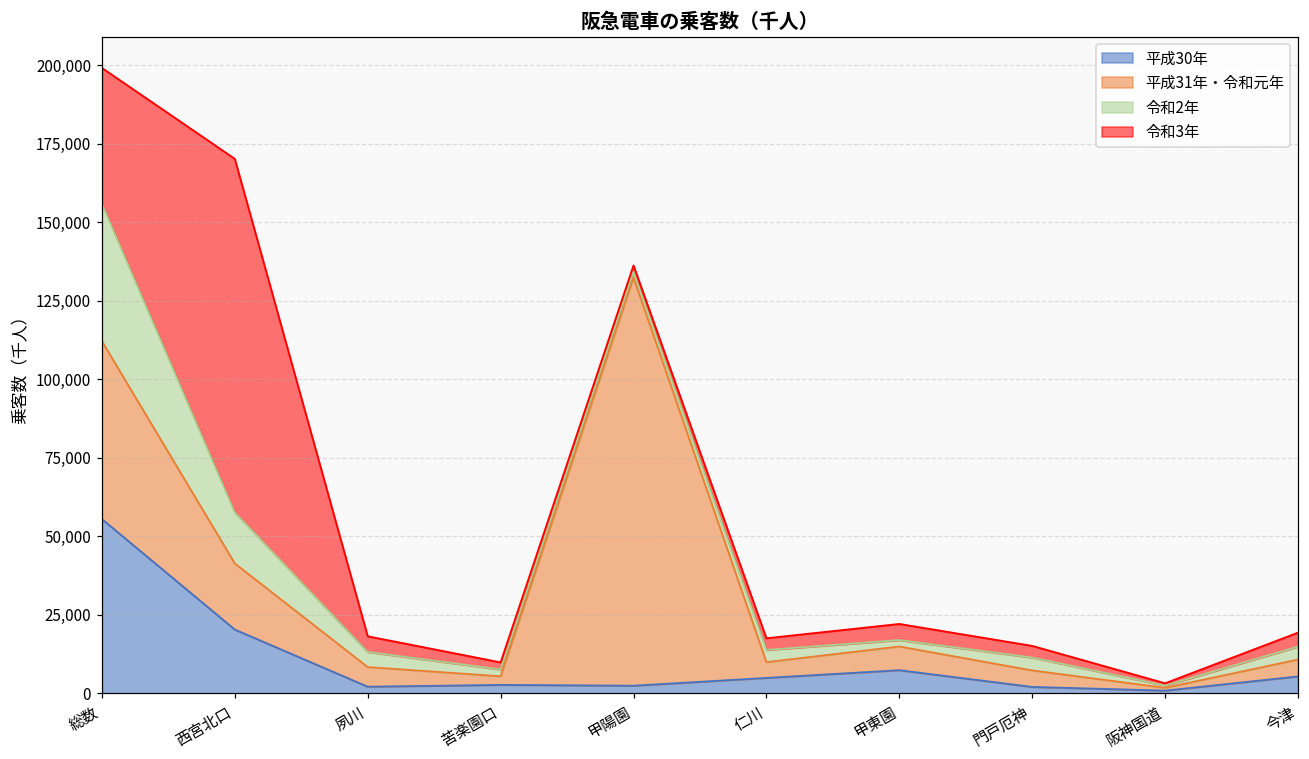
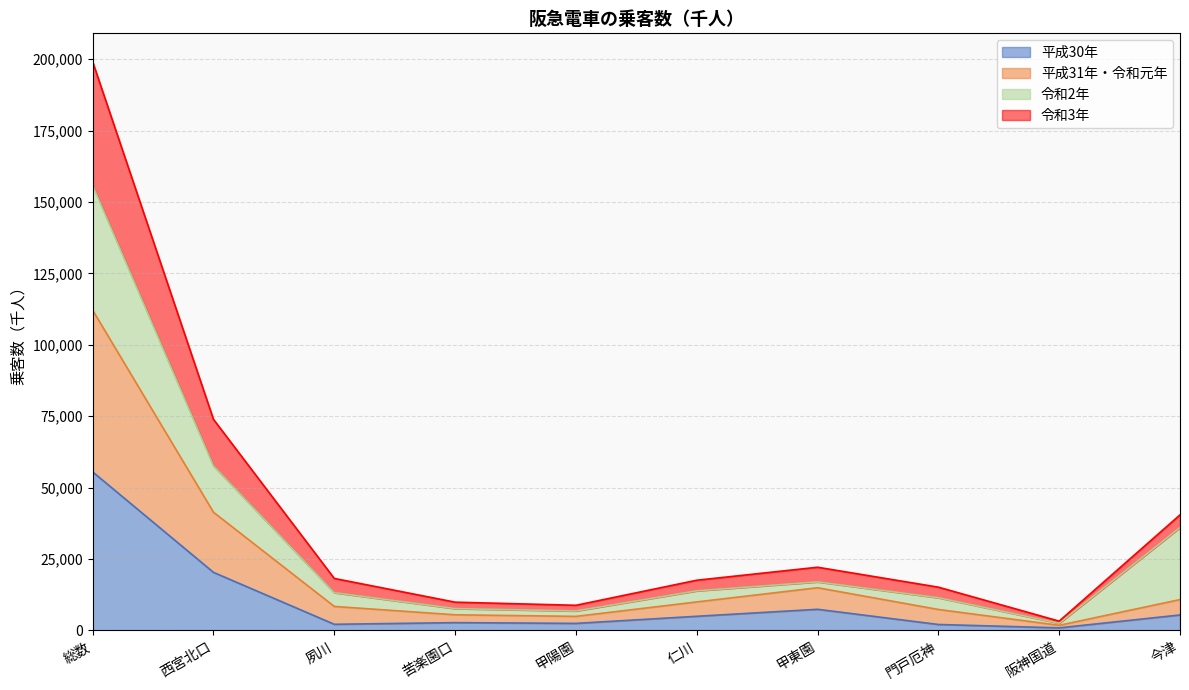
令和3年, 西宮北口: 113,000 -> 16,000
平成31年・令和元年, 甲陽園: 130,000 -> 2,000
令和2年, 今津: 4,000 -> 25,000
